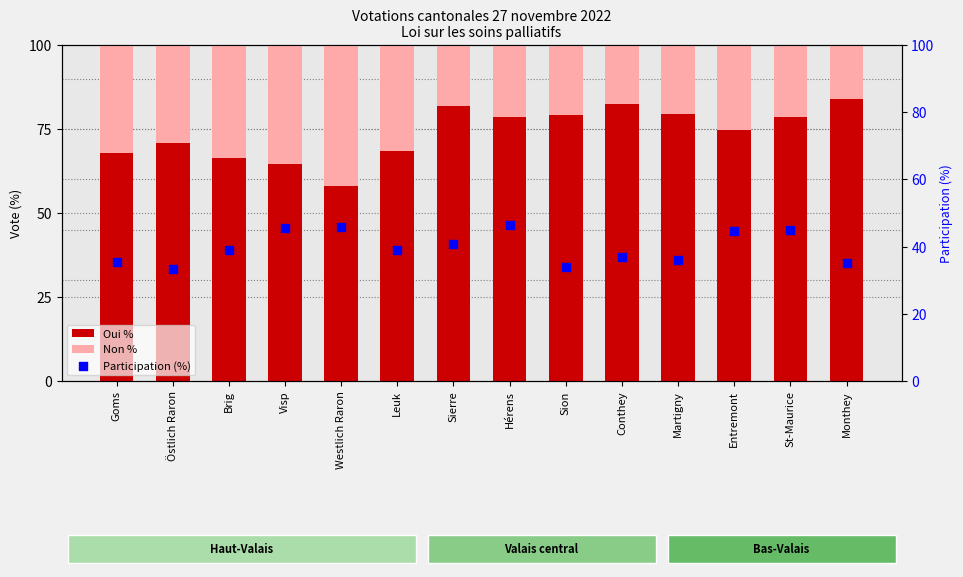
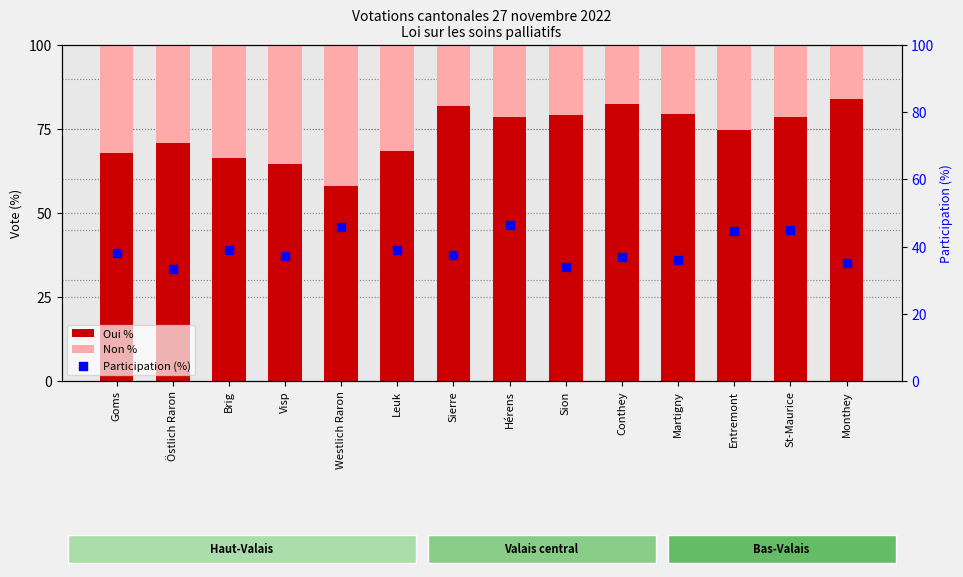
Participation (%), Goms: 35 -> 38
Participation (%), Visp: 45 -> 37
Participation (%), Sierre: 41 -> 38
